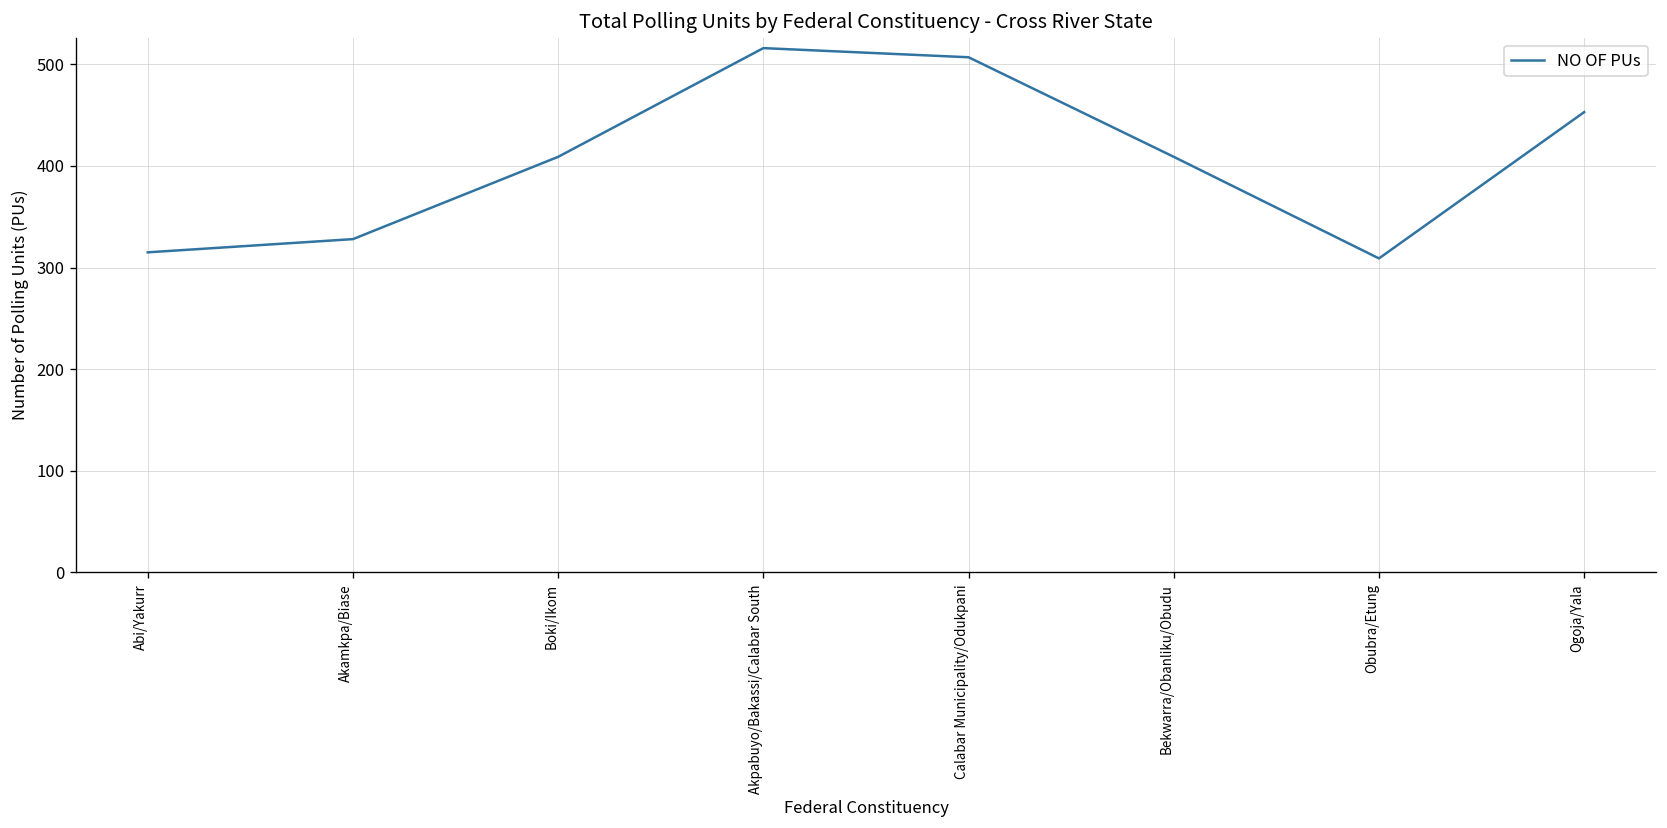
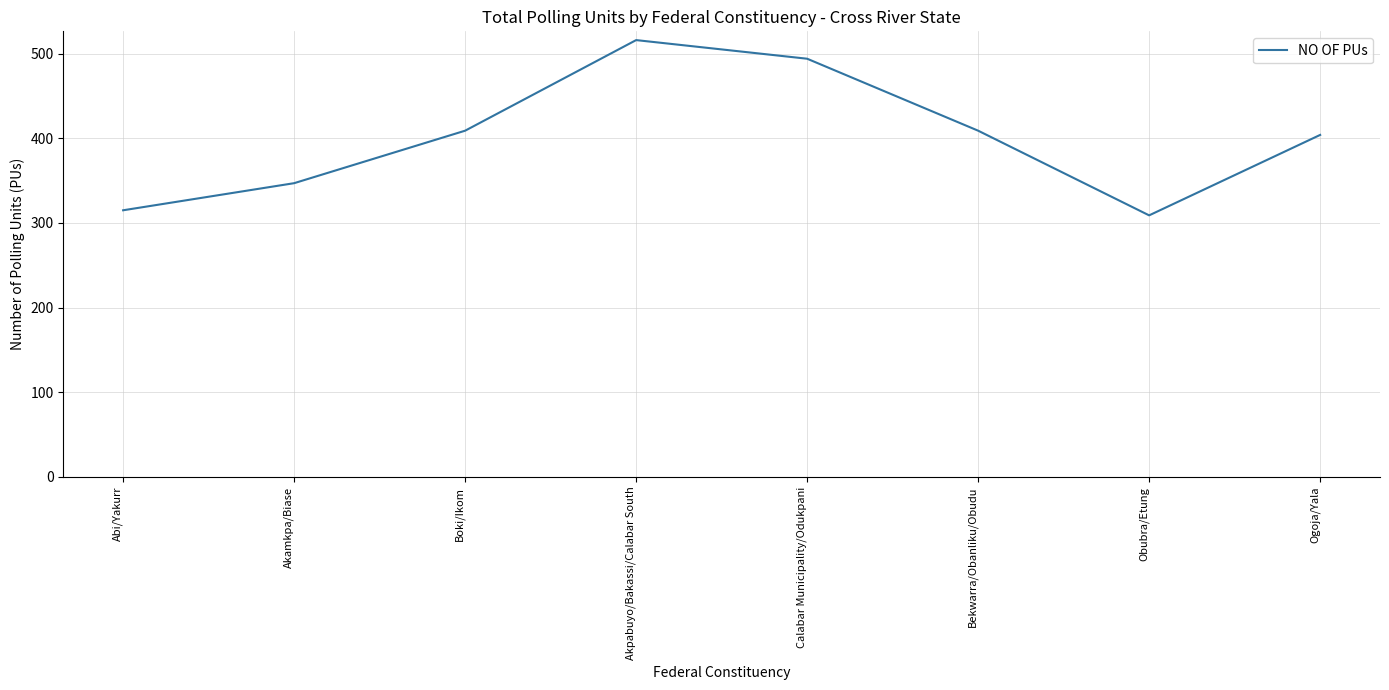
Akamkpa/Biase: 330 -> 350
Calabar Municipality/Odukpani: 510 -> 490
Ogoja/Yala: 450 -> 400
